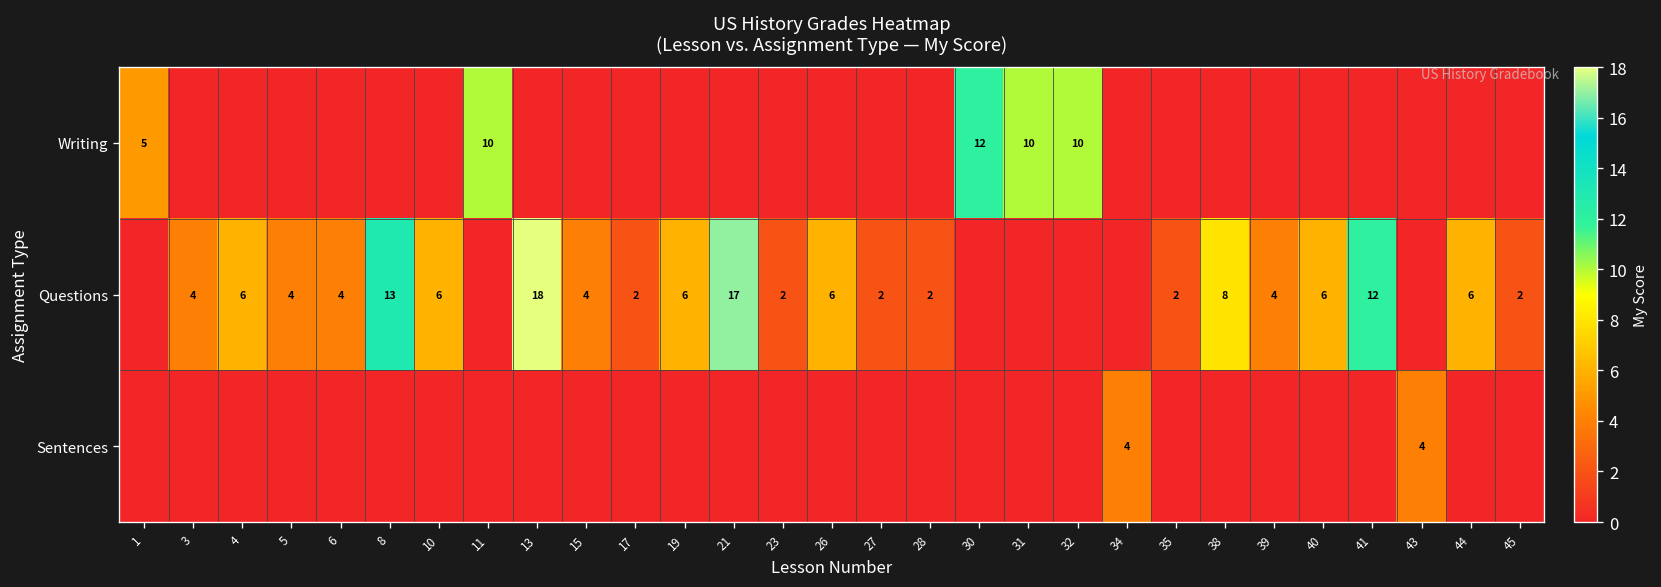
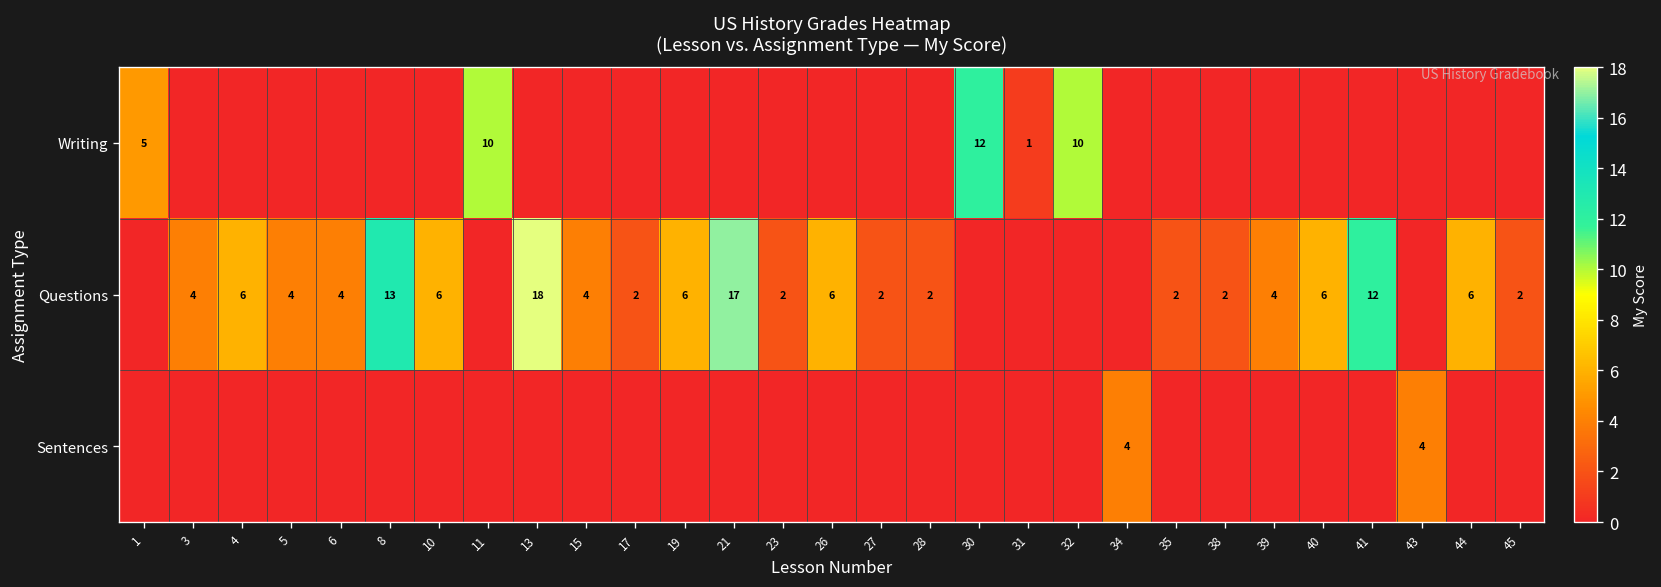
Writing, 31: 10 -> 1
Questions, 38: 8 -> 2
